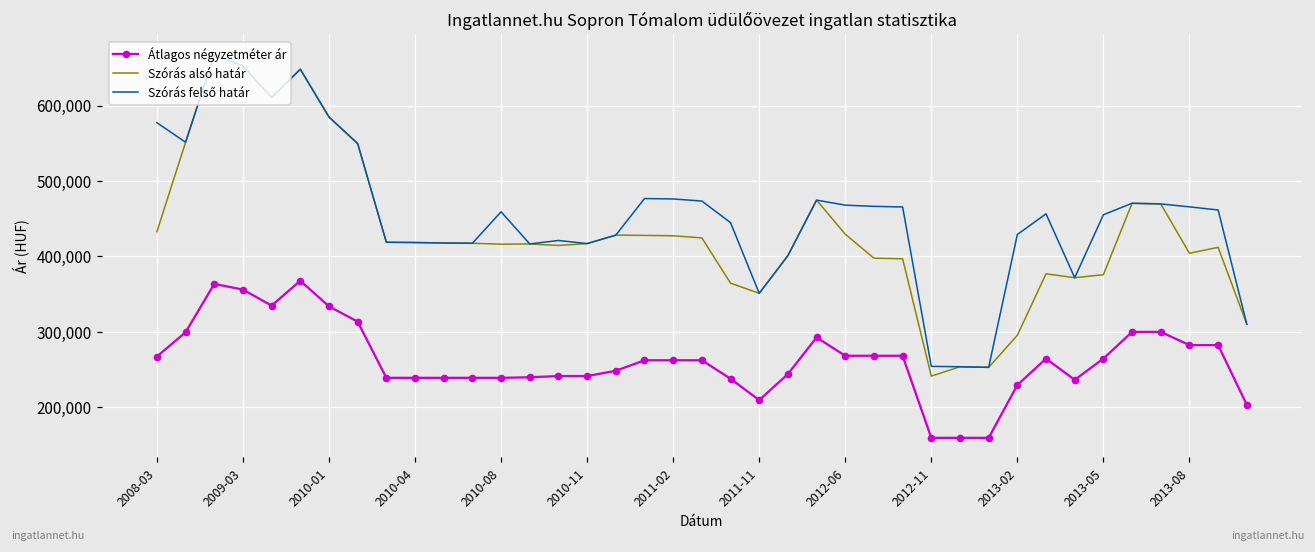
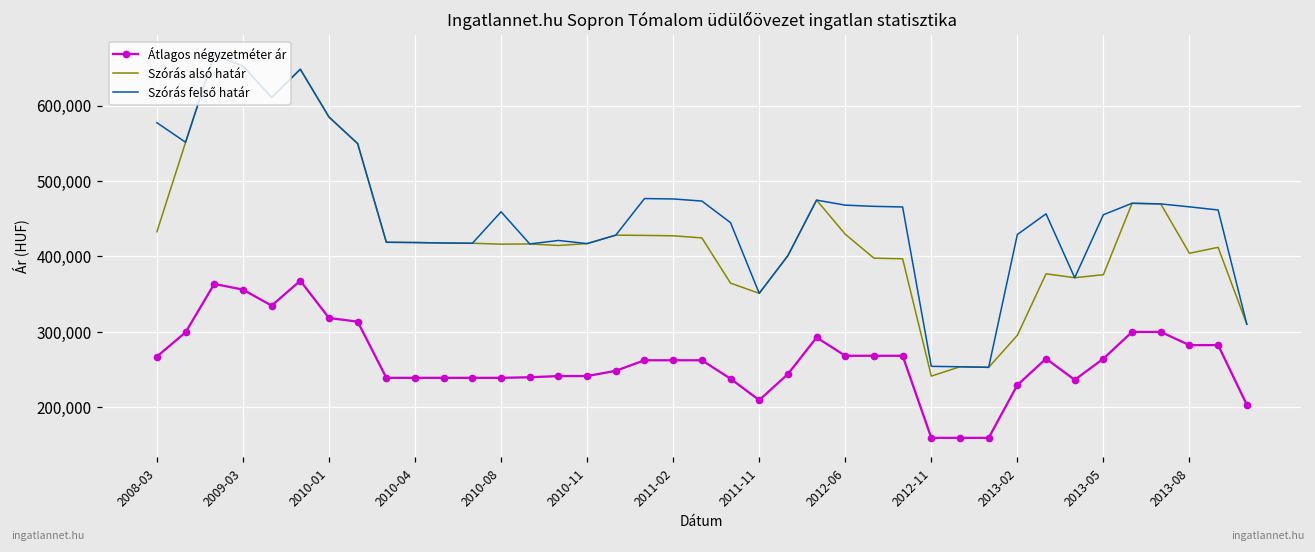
Átlagos négyzetméter ár, 2010-01: 330,000 -> 320,000
